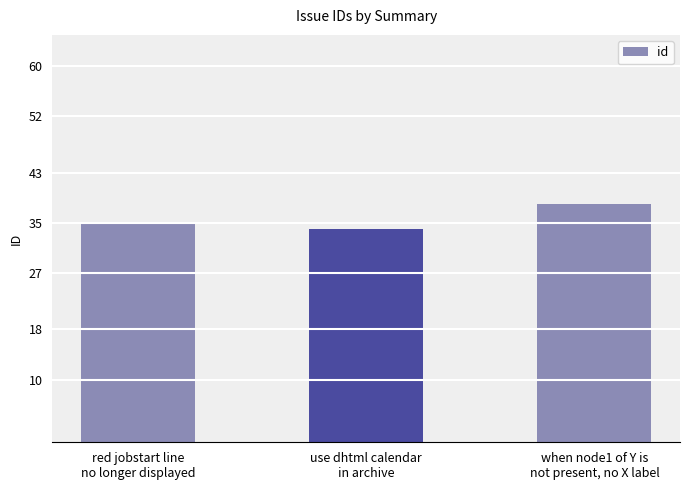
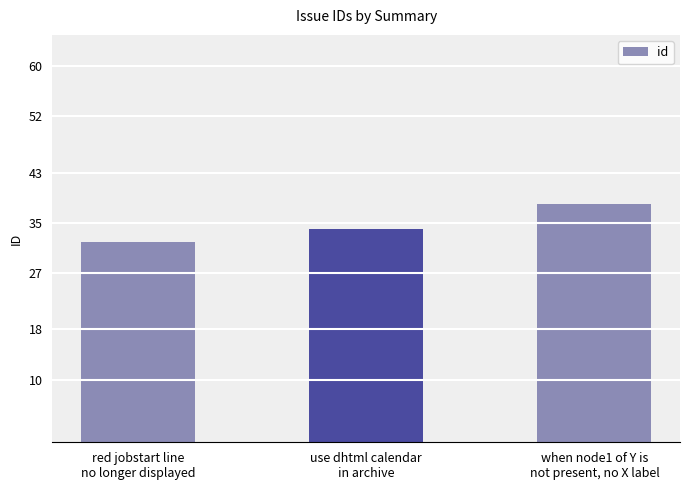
red jobstart line no longer displayed: 35 -> 32
